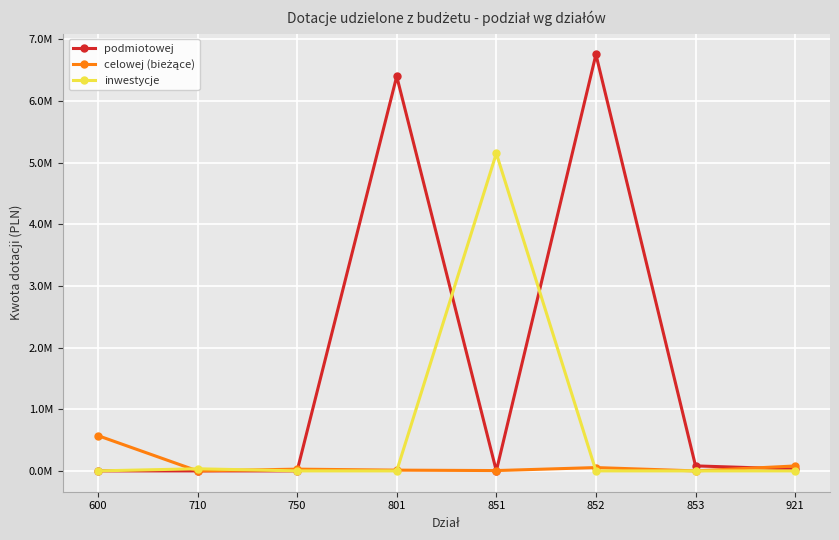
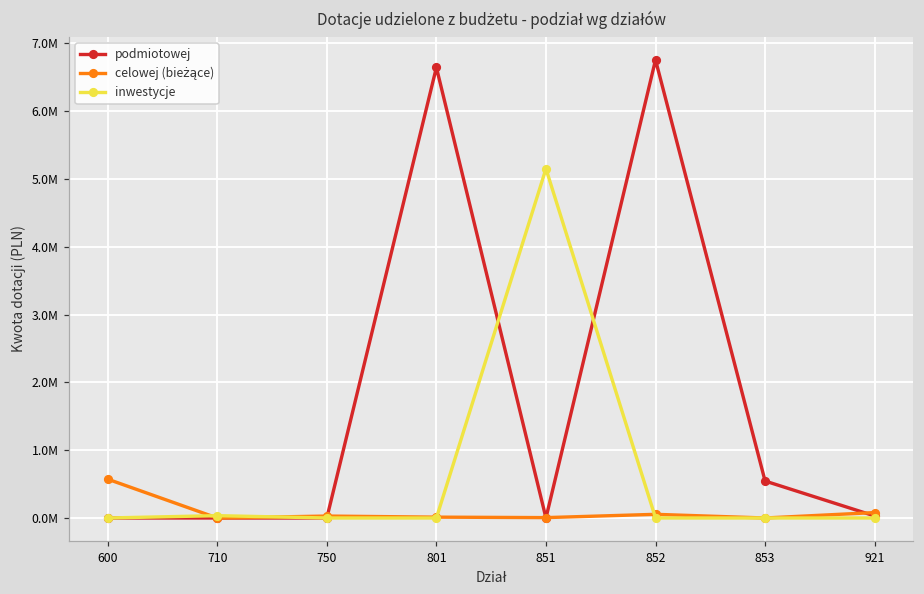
podmiotowej, 801: 6400000 -> 6600000
podmiotowej, 853: 100000 -> 500000
